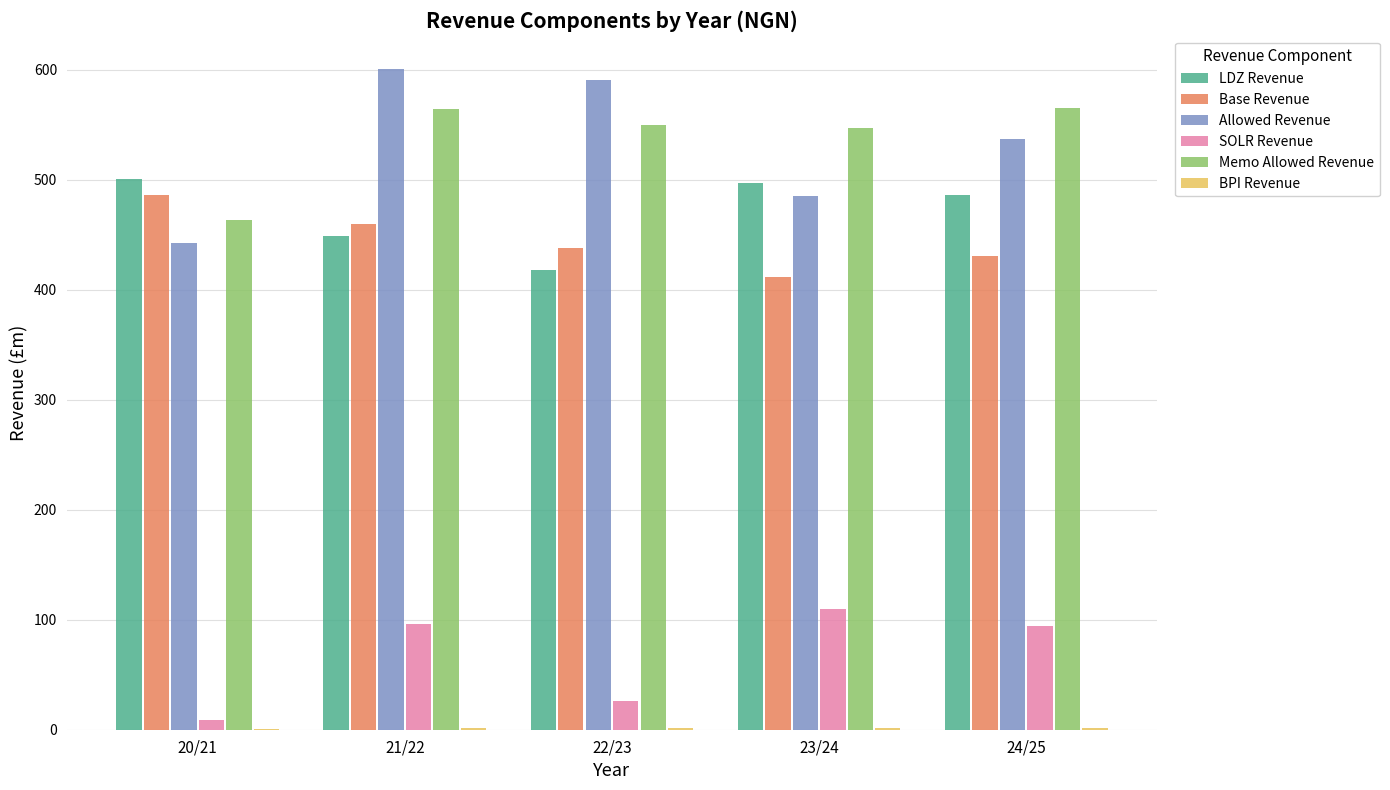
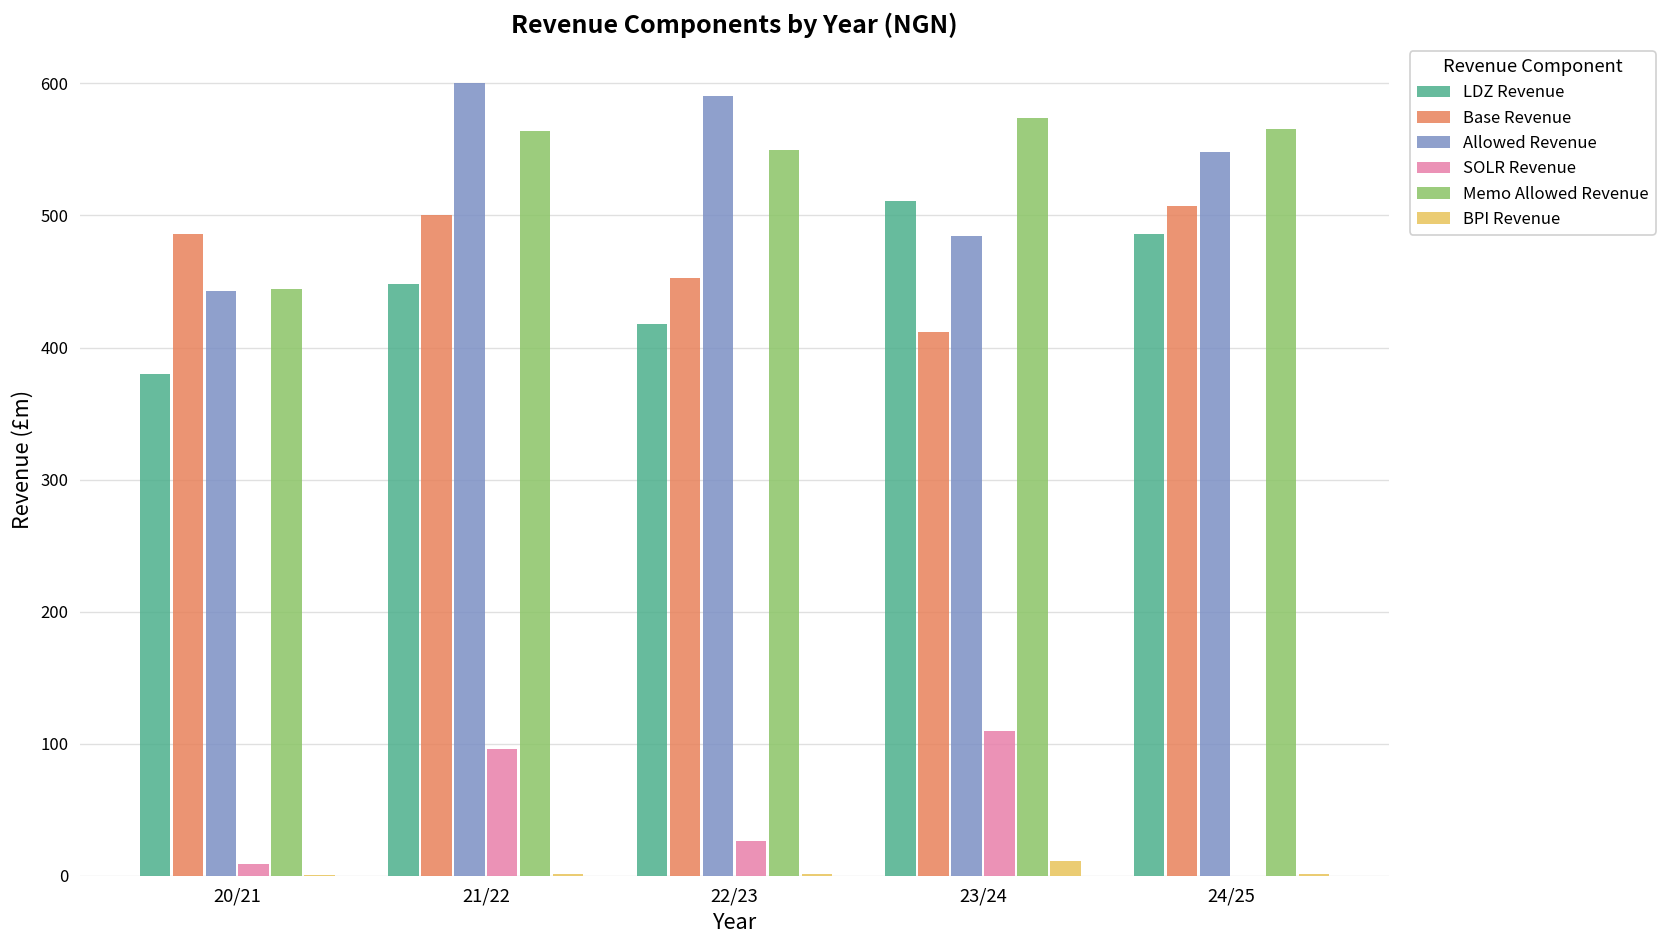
LDZ Revenue, 20/21: 500 -> 380
Memo Allowed Revenue, 20/21: 463 -> 445
Base Revenue, 21/22: 459 -> 501
Base Revenue, 22/23: 438 -> 453
LDZ Revenue, 23/24: 497 -> 511
Memo Allowed Revenue, 23/24: 547 -> 574
BPI Revenue, 23/24: 1 -> 11
Base Revenue, 24/25: 431 -> 507
Allowed Revenue, 24/25: 537 -> 548
SOLR Revenue, 24/25: 95 -> 0
